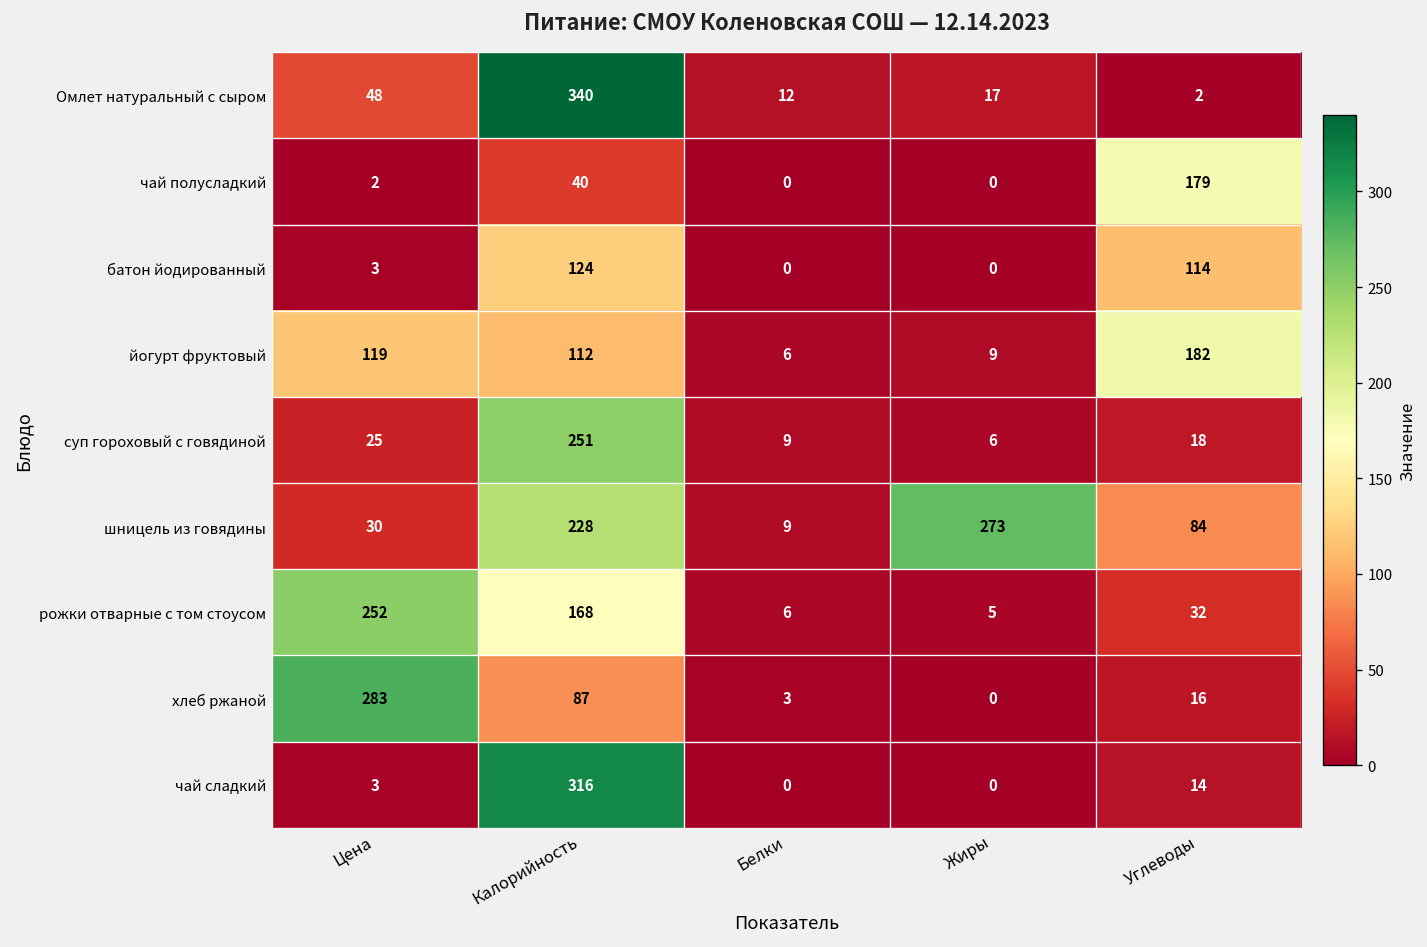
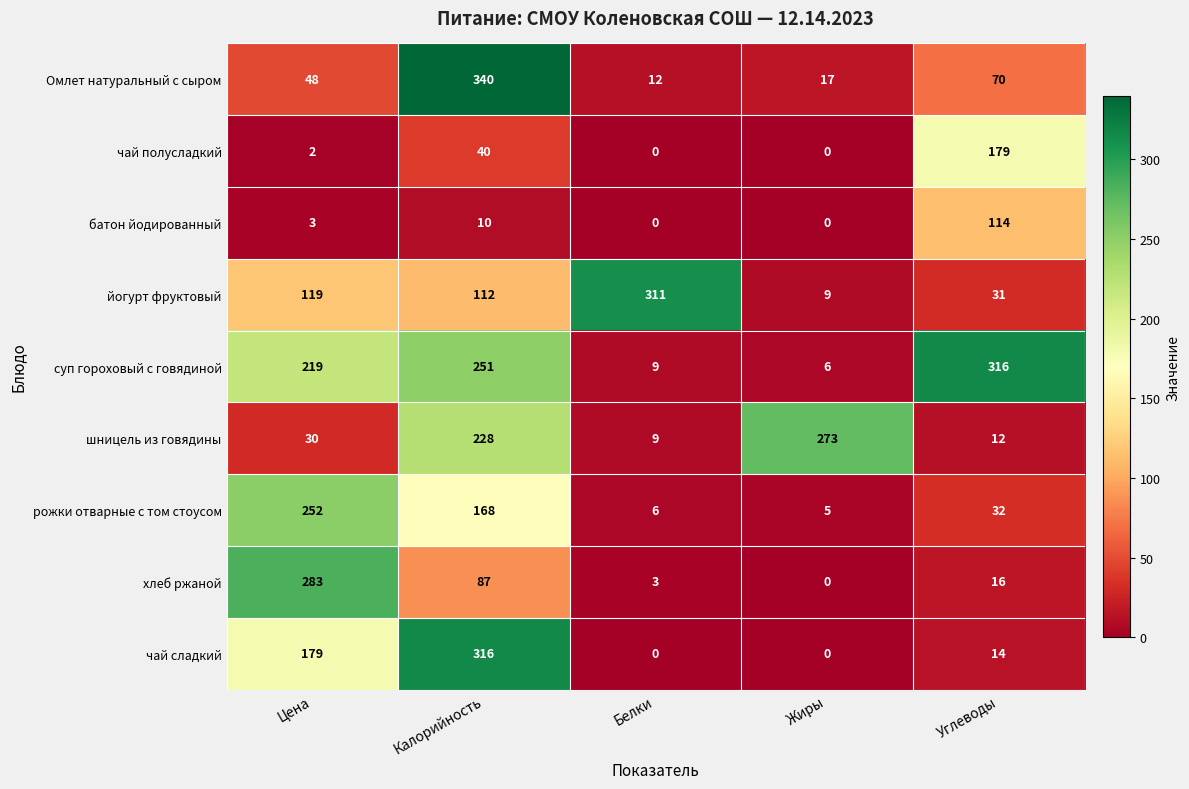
Омлет натуральный с сыром, Углеводы: 2 -> 70
батон йодированный, Калорийность: 124 -> 10
йогурт фруктовый, Белки: 6 -> 311
йогурт фруктовый, Углеводы: 182 -> 31
суп гороховый с говядиной, Цена: 25 -> 219
суп гороховый с говядиной, Углеводы: 18 -> 316
шницель из говядины, Углеводы: 84 -> 12
чай сладкий, Цена: 3 -> 179
